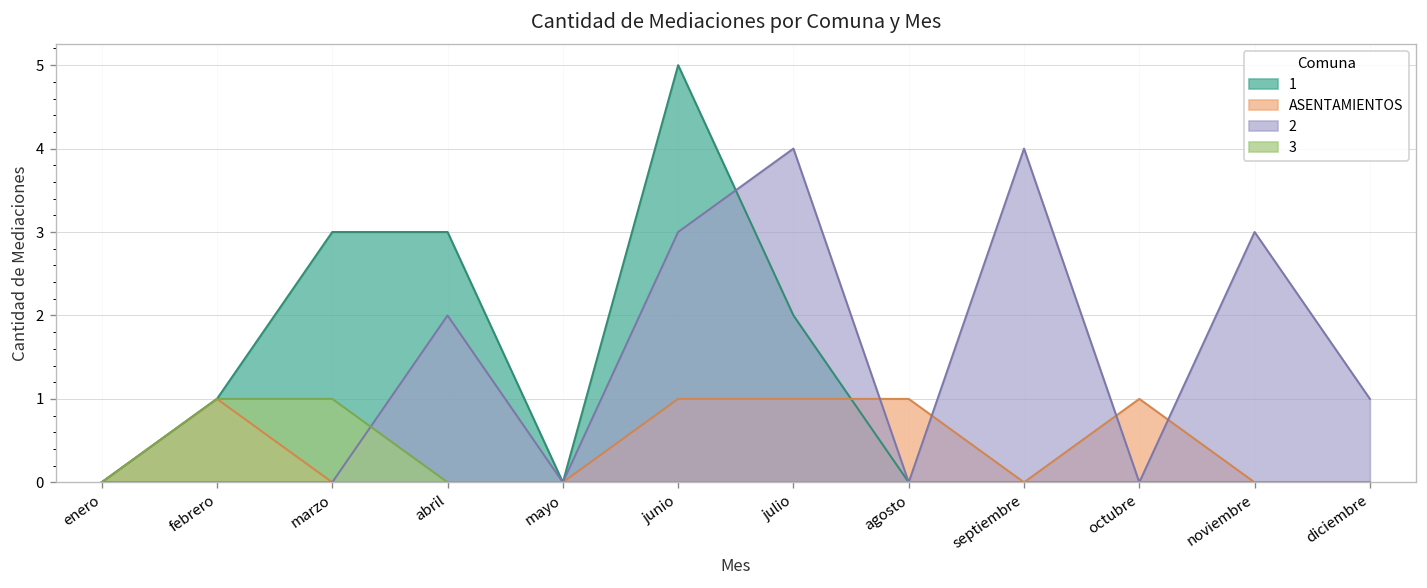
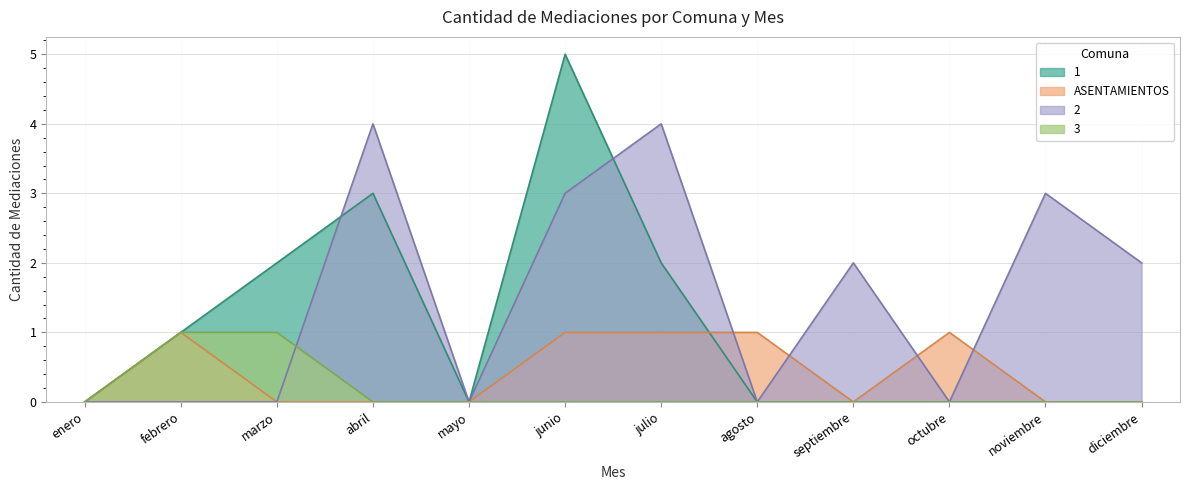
1, marzo: 3 -> 2
2, abril: 2 -> 4
2, septiembre: 4 -> 2
2, diciembre: 1 -> 2
